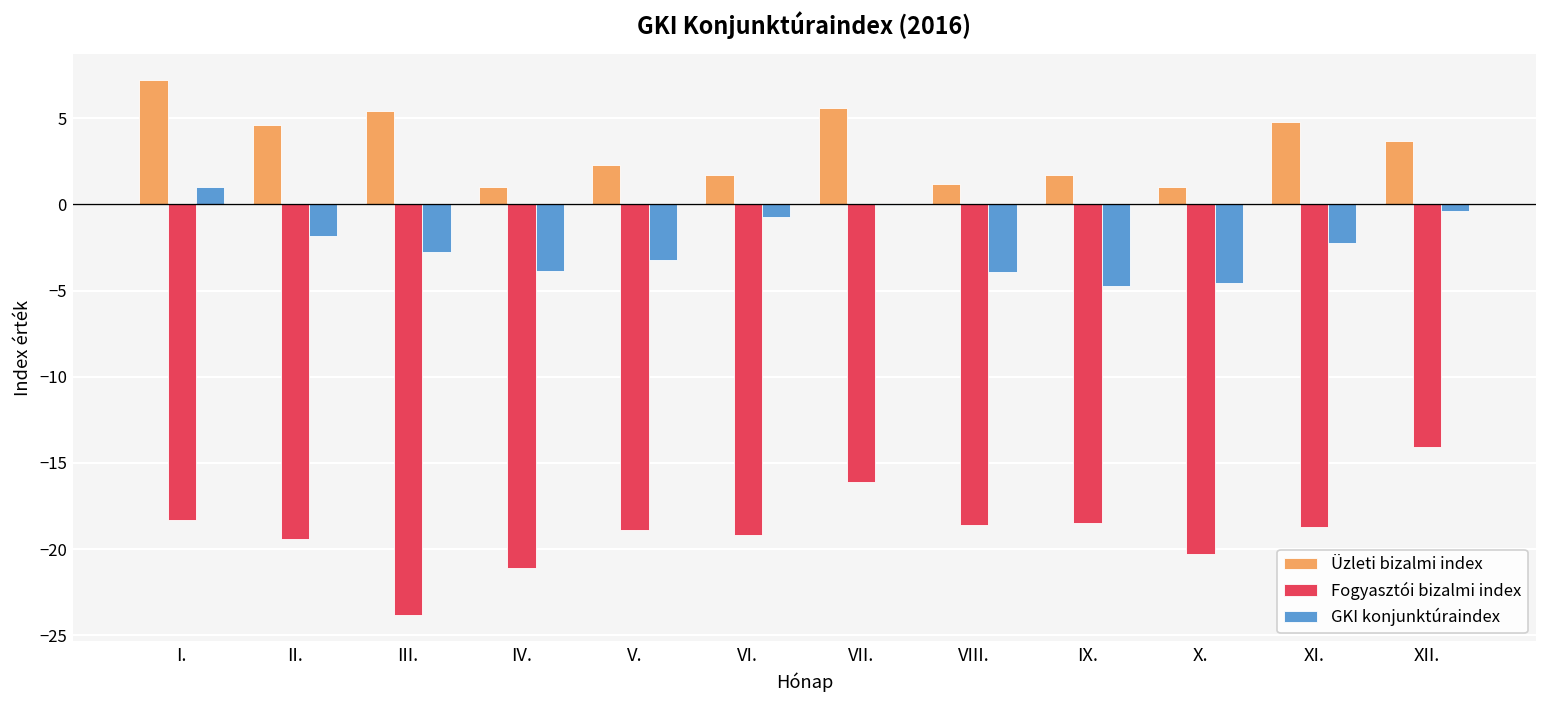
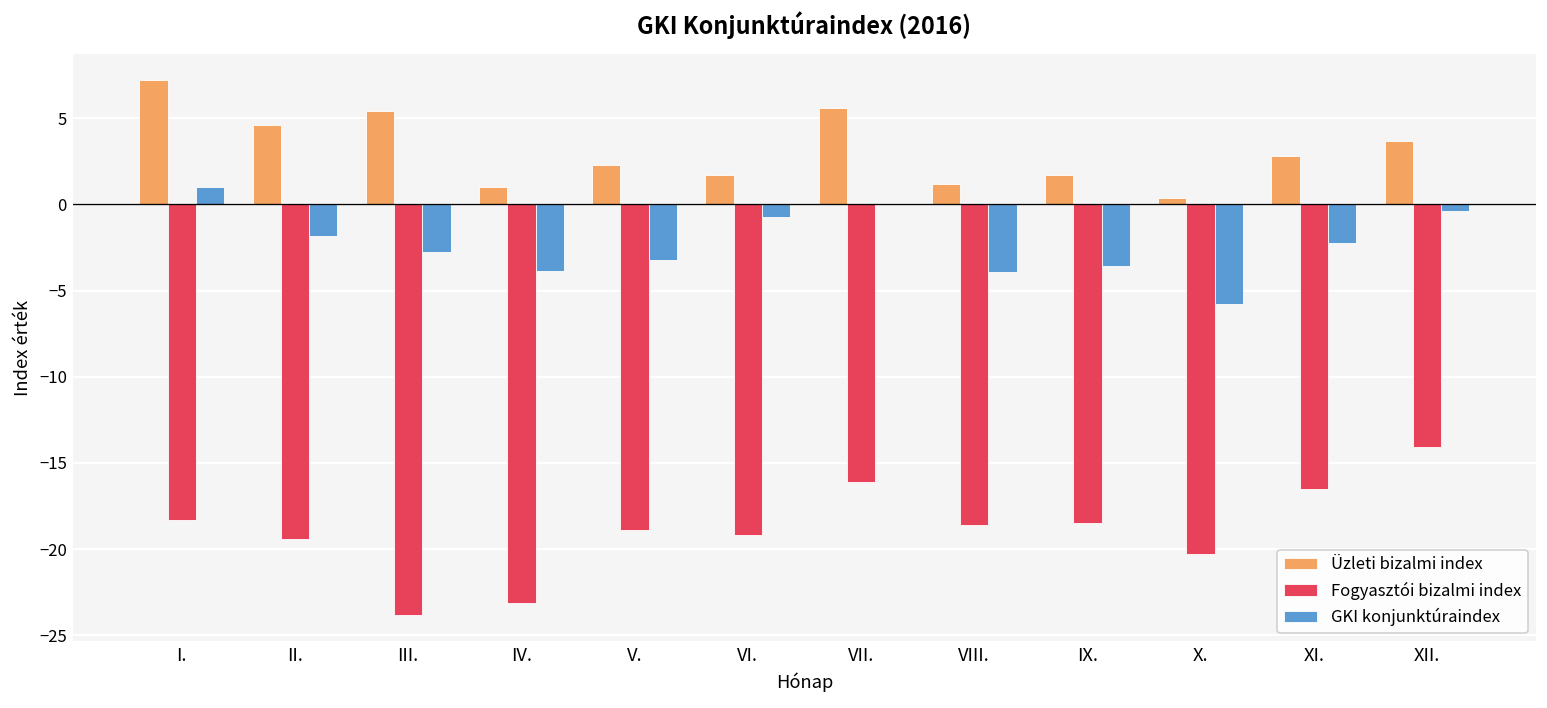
Fogyasztói bizalmi index, IV.: -21.1 -> -23.1
GKI konjunktúraindex, IX.: -4.7 -> -3.6
Üzleti bizalmi index, X.: 1.0 -> 0.4
GKI konjunktúraindex, X.: -4.5 -> -5.8
Üzleti bizalmi index, XI.: 4.8 -> 2.8
Fogyasztói bizalmi index, XI.: -18.7 -> -16.5
